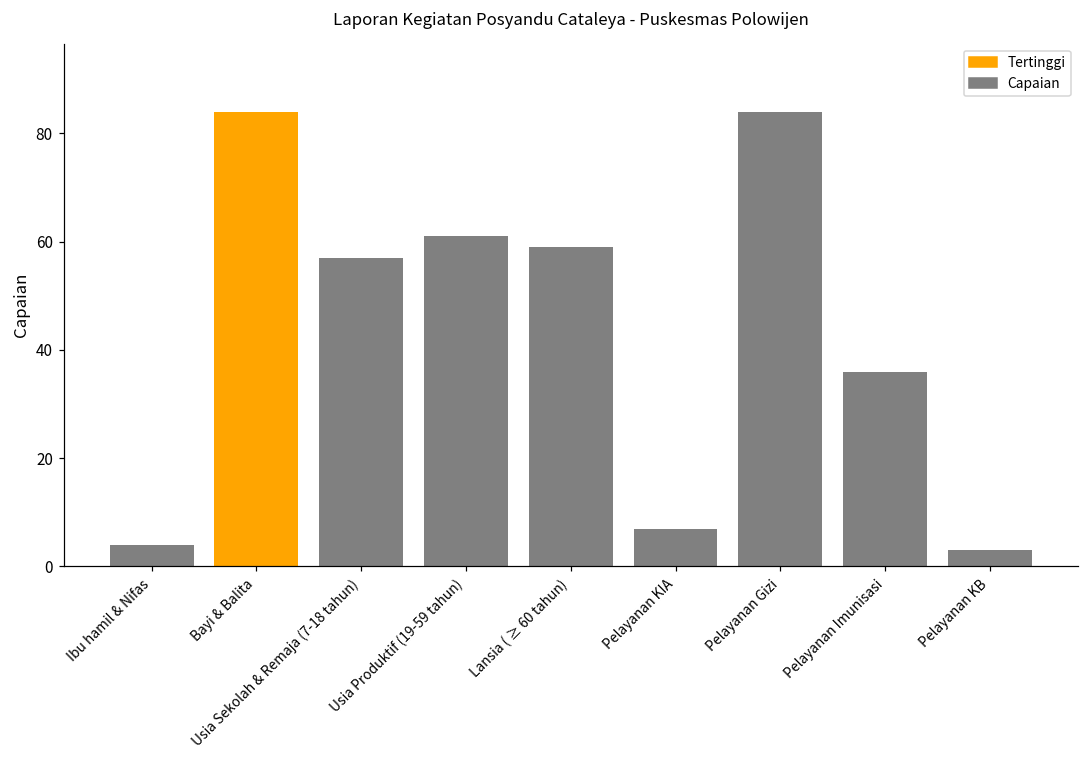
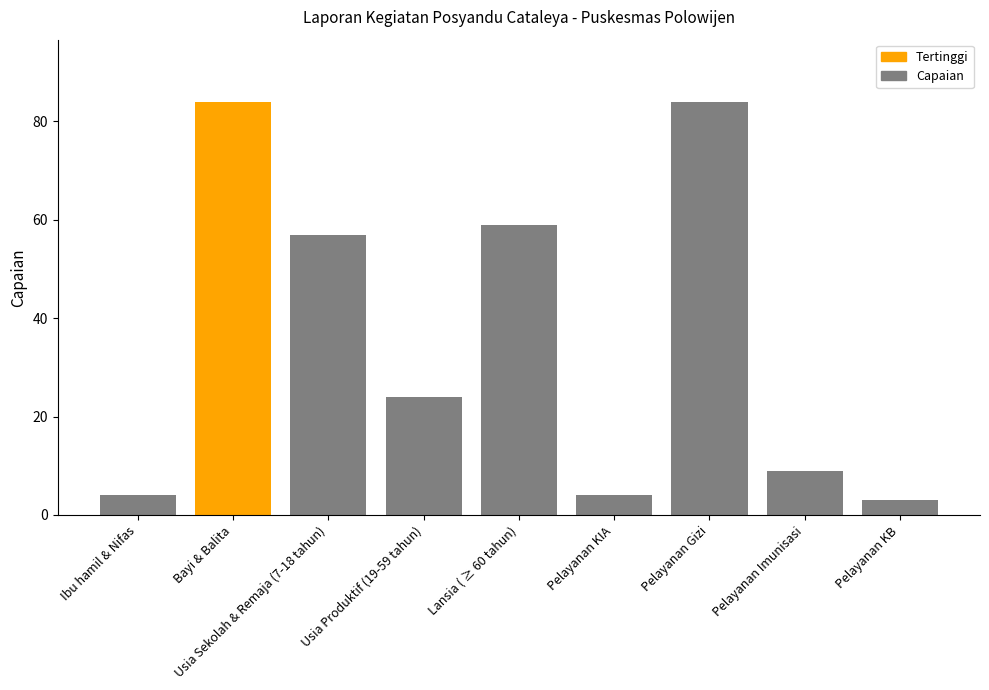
Usia Produktif (19-59 tahun): 61 -> 24
Pelayanan KIA: 7 -> 4
Pelayanan Imunisasi: 36 -> 9
